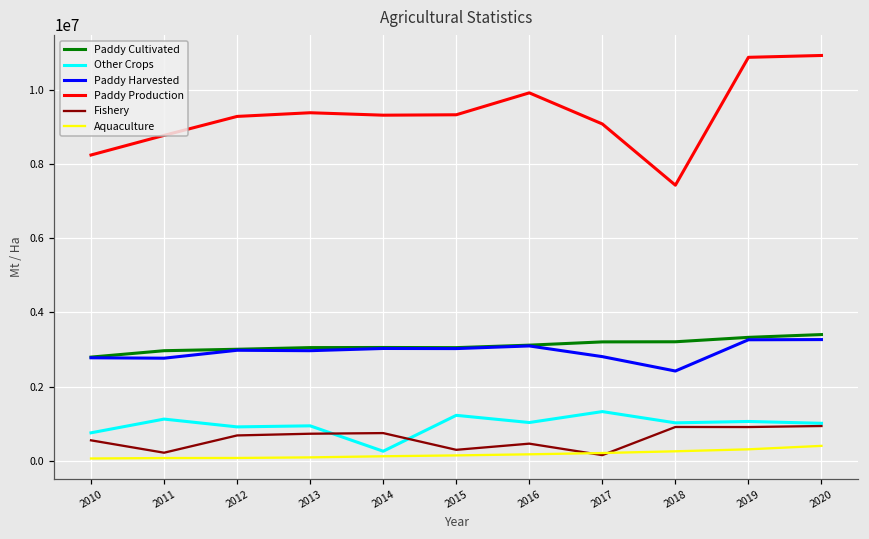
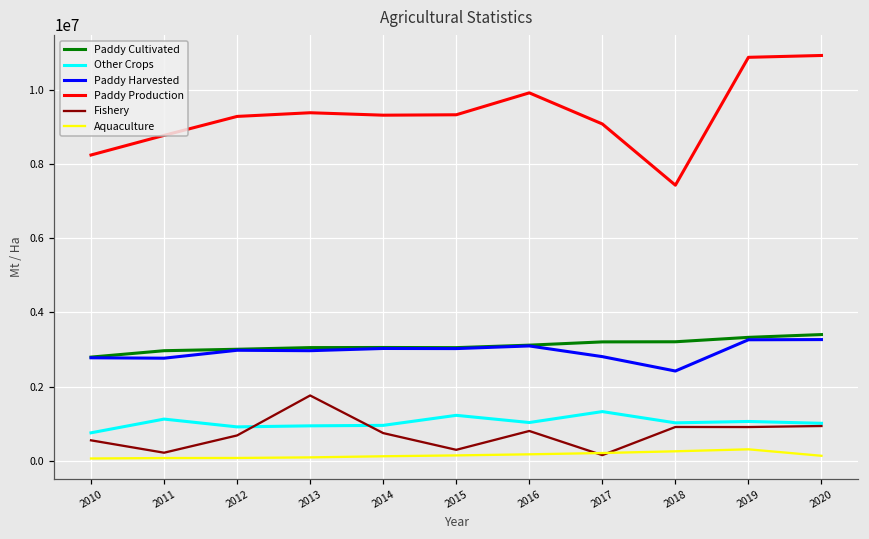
Fishery, 2013: 700000 -> 1800000
Other Crops, 2014: 300000 -> 1000000
Fishery, 2016: 500000 -> 800000
Aquaculture, 2020: 400000 -> 100000
